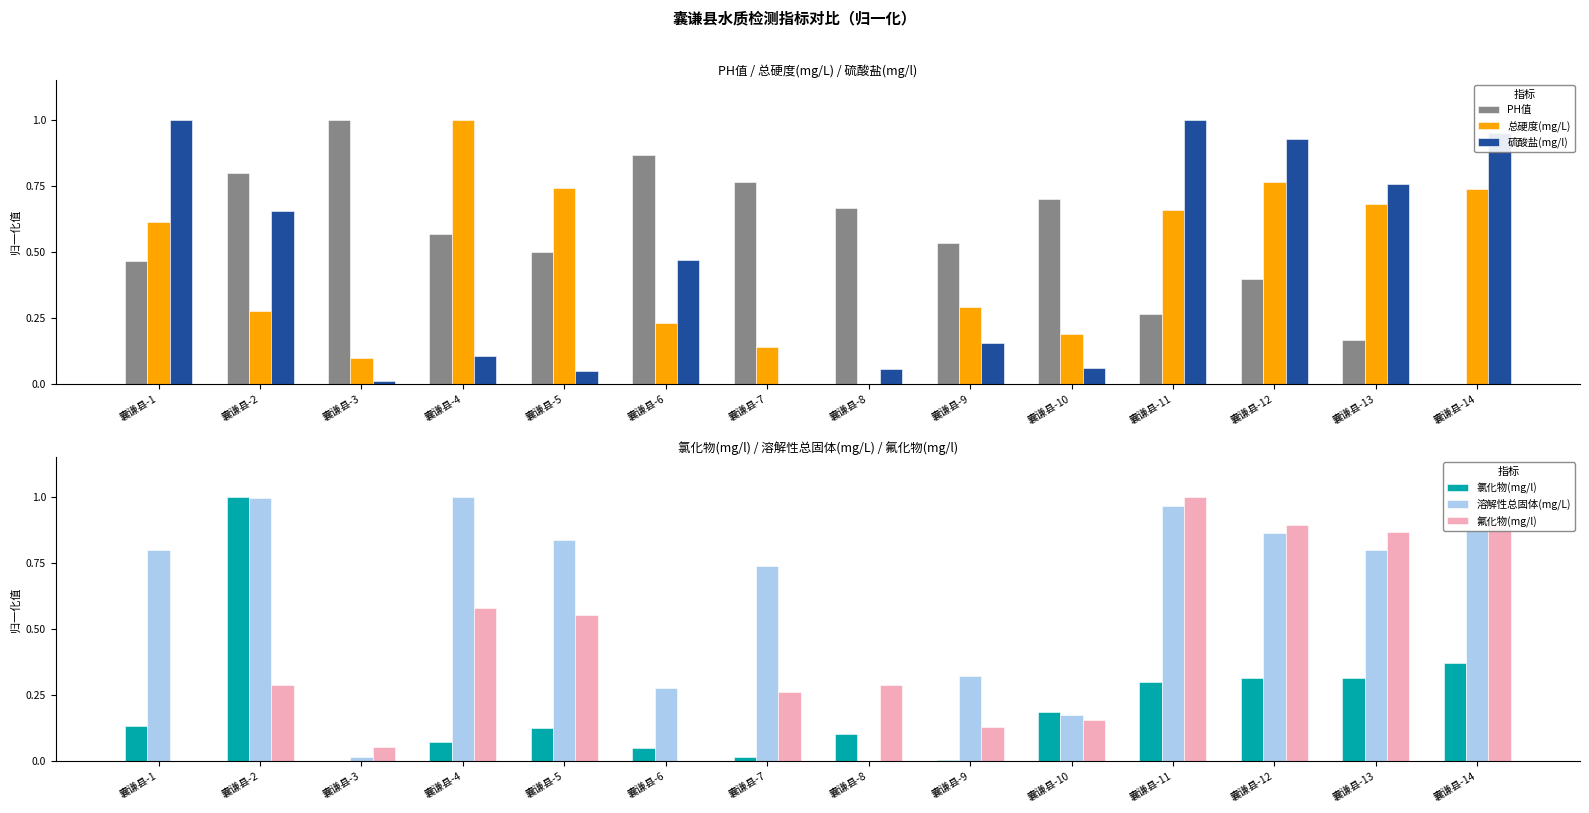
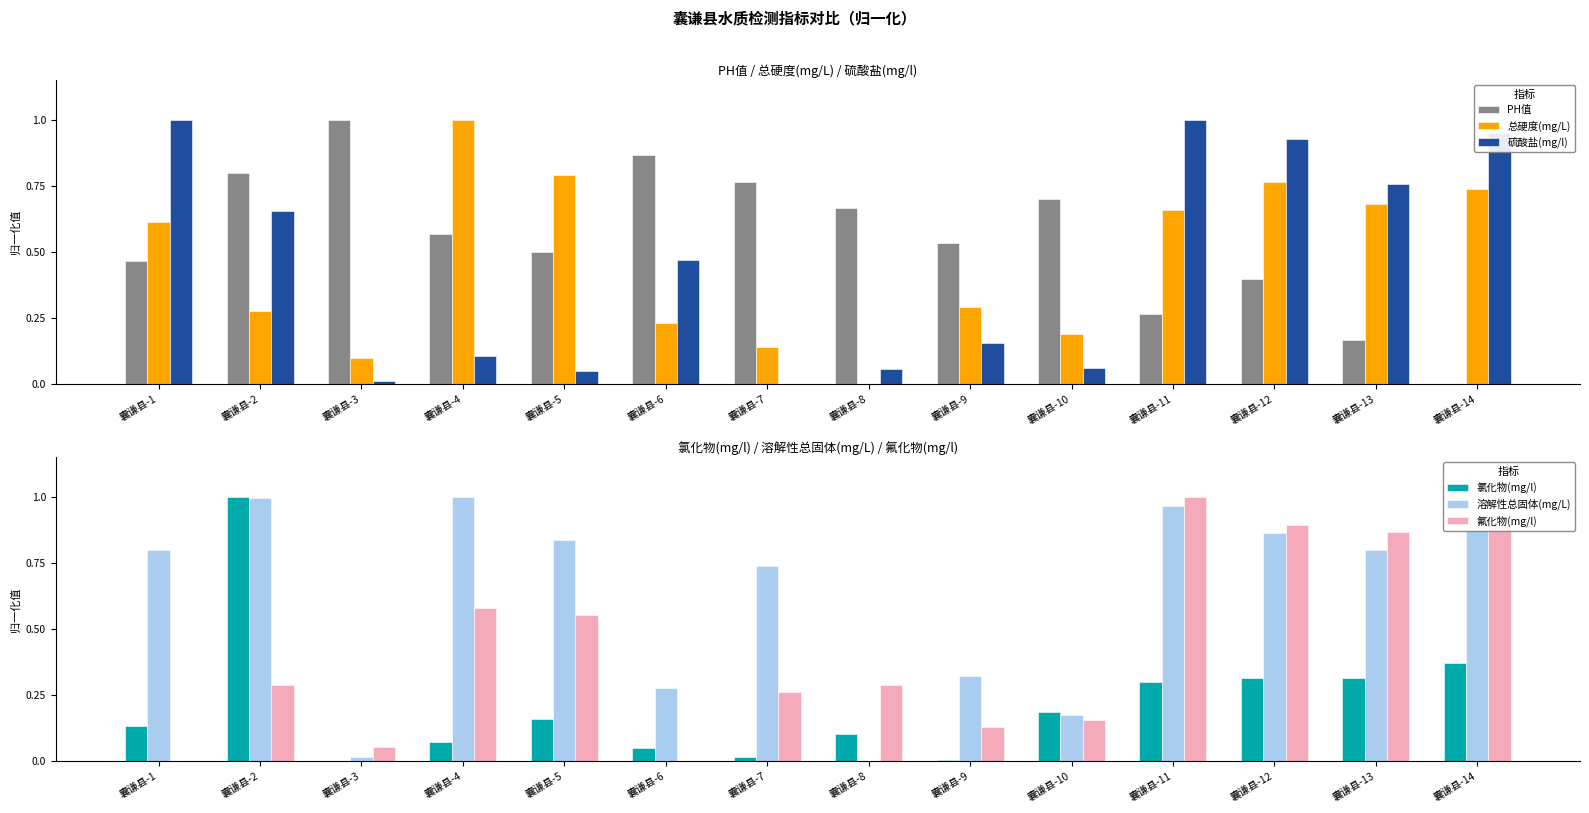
PH值 / 总硬度(mg/L) / 硫酸盐(mg/l), 总硬度(mg/L), 囊谦县-5: 0.74 -> 0.79
氯化物(mg/l) / 溶解性总固体(mg/L) / 氟化物(mg/l), 氯化物(mg/l), 囊谦县-5: 0.13 -> 0.16
